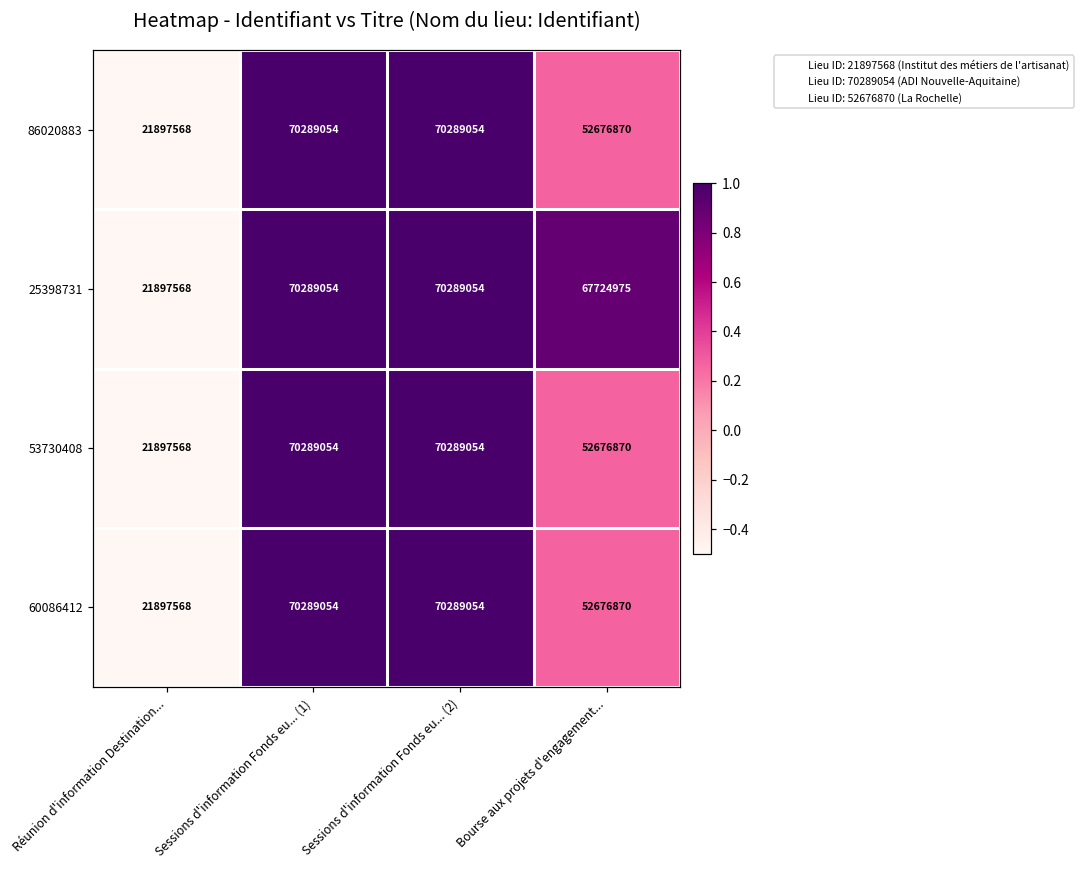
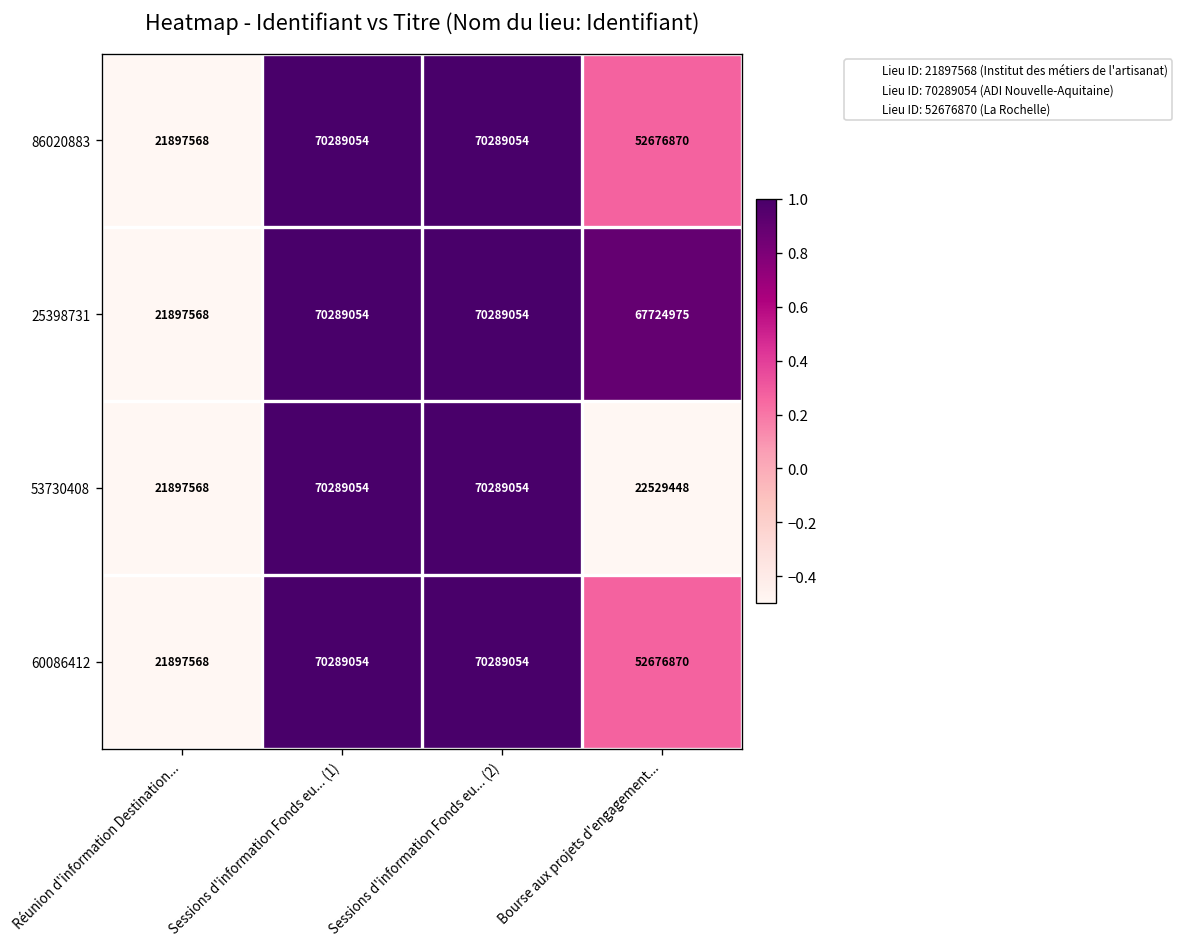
53730408, Bourse aux projets d'engagement...: 52676870 -> 22529448
